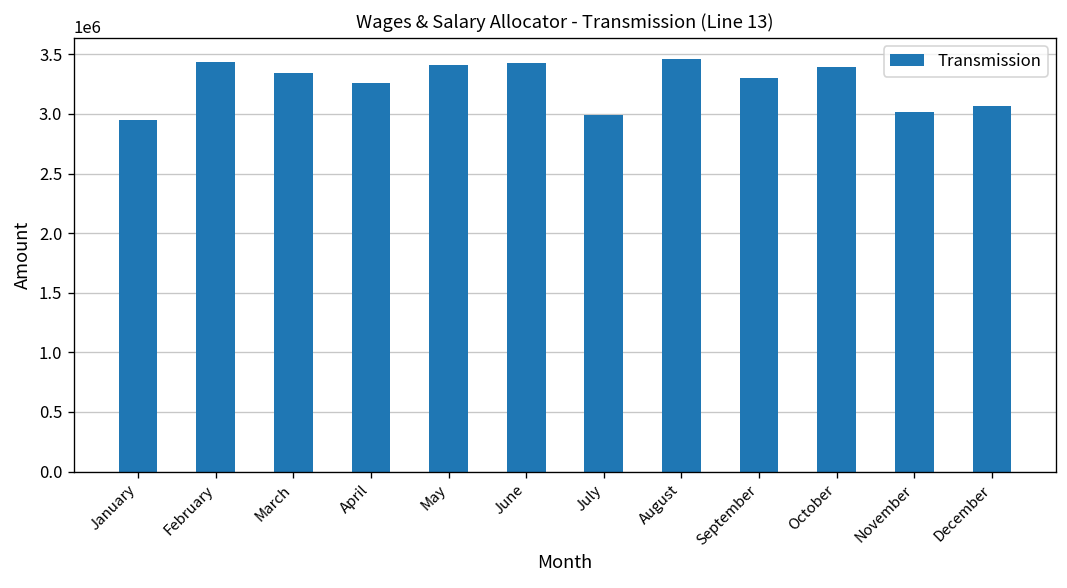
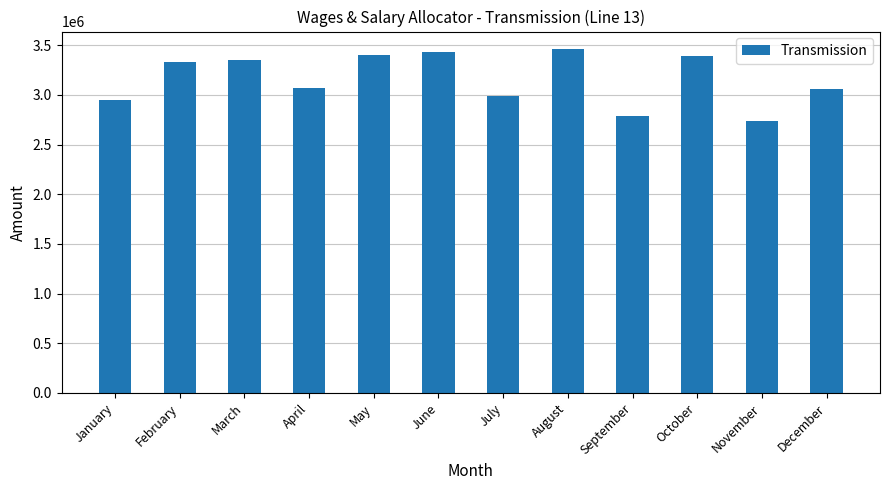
February: 3400000 -> 3300000
April: 3300000 -> 3100000
September: 3300000 -> 2800000
November: 3000000 -> 2700000
